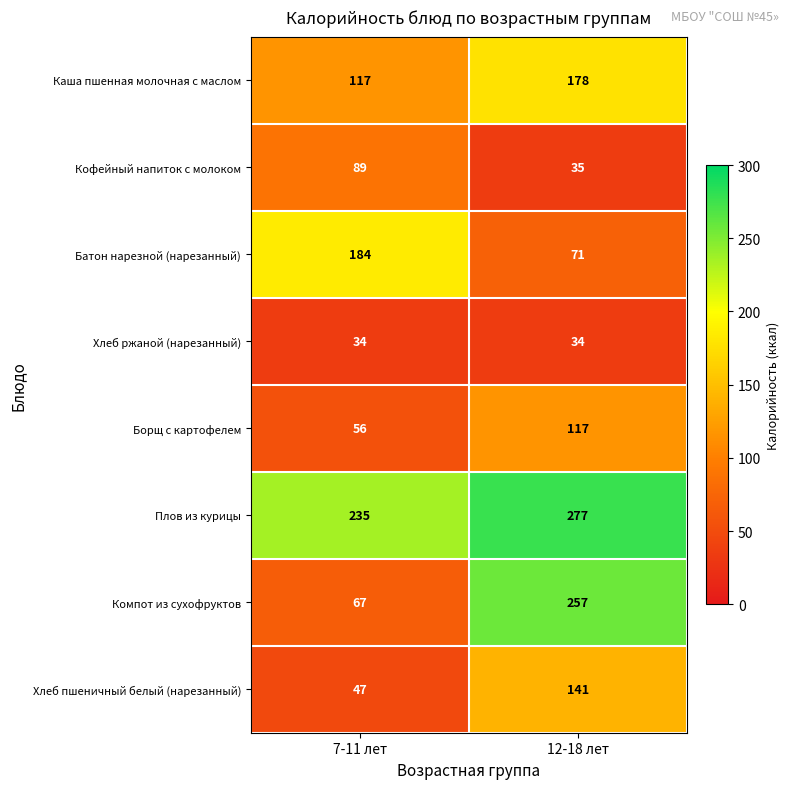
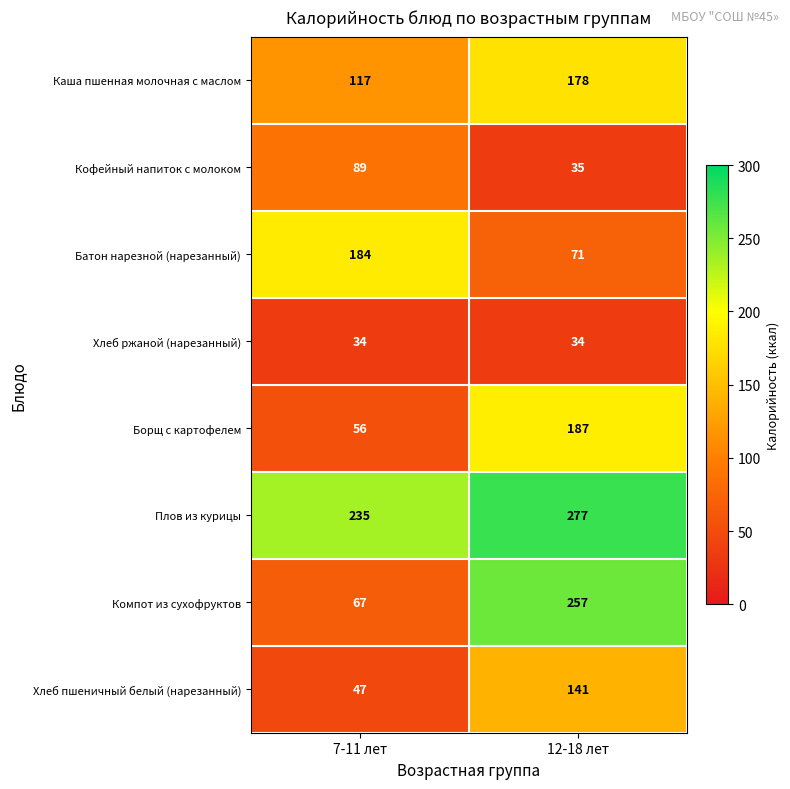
Борщ с картофелем, 12-18 лет: 117 -> 187
